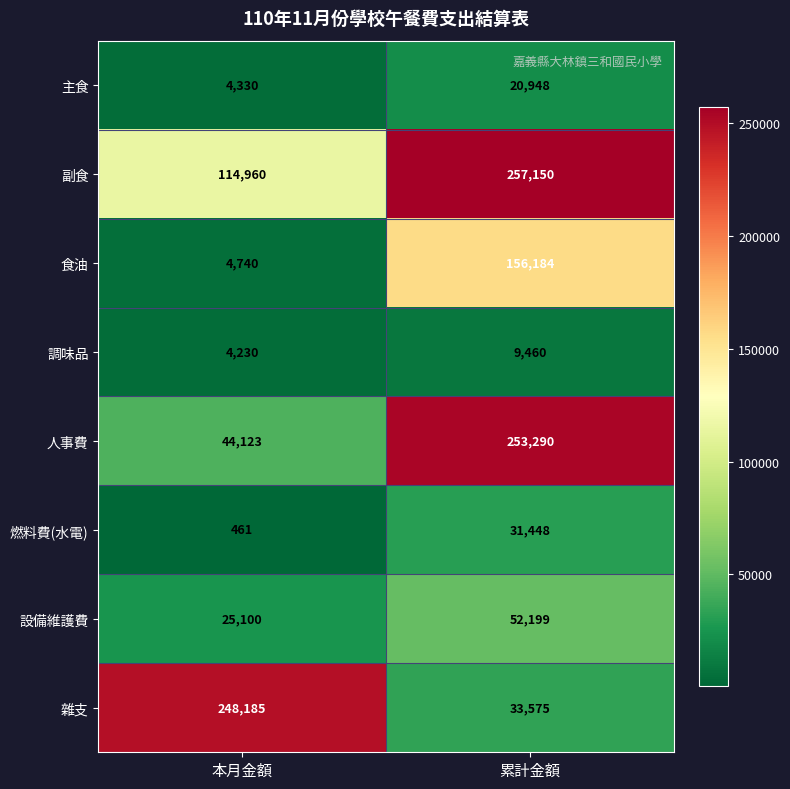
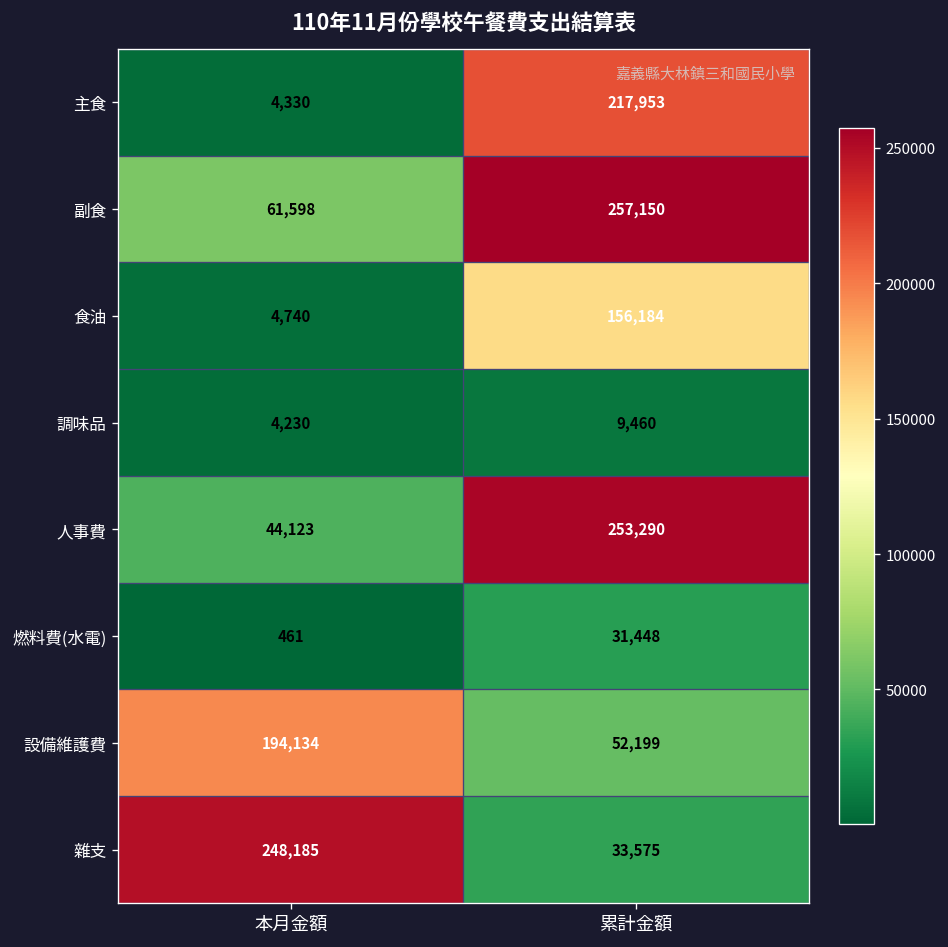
主食, 累計金額: 20,948 -> 217,953
副食, 本月金額: 114,960 -> 61,598
設備維護費, 本月金額: 25,100 -> 194,134
